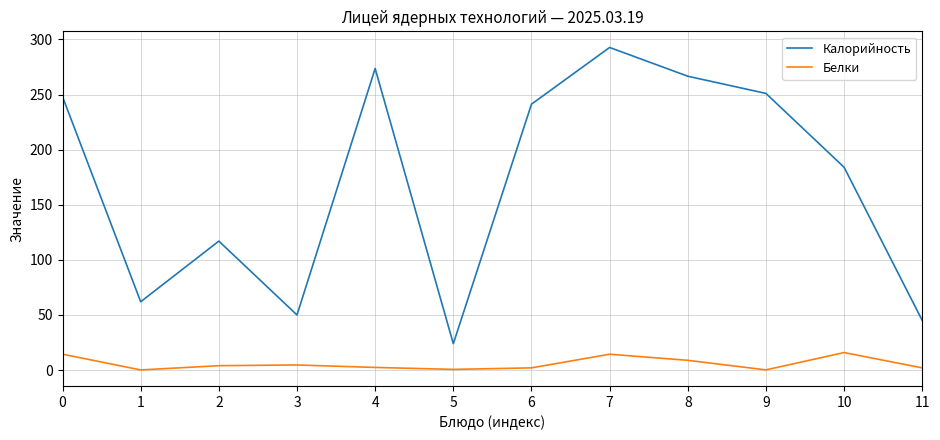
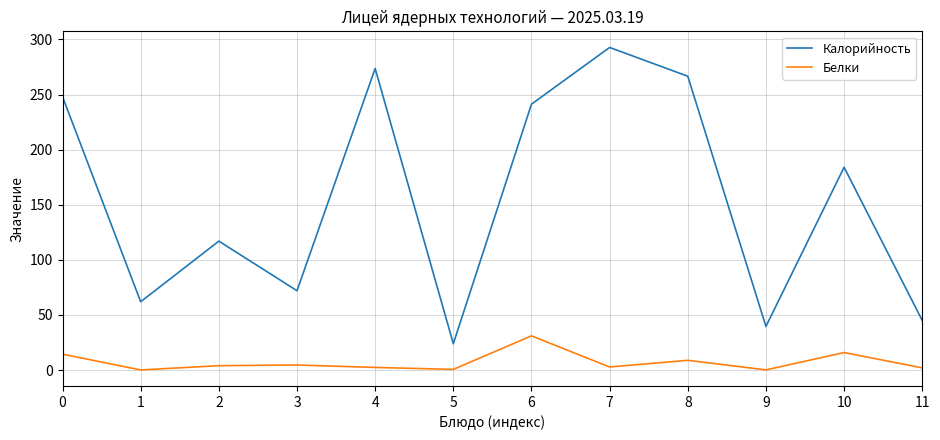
Калорийность, 3: 50 -> 72
Белки, 6: 2 -> 31
Белки, 7: 14 -> 3
Калорийность, 9: 251 -> 40
